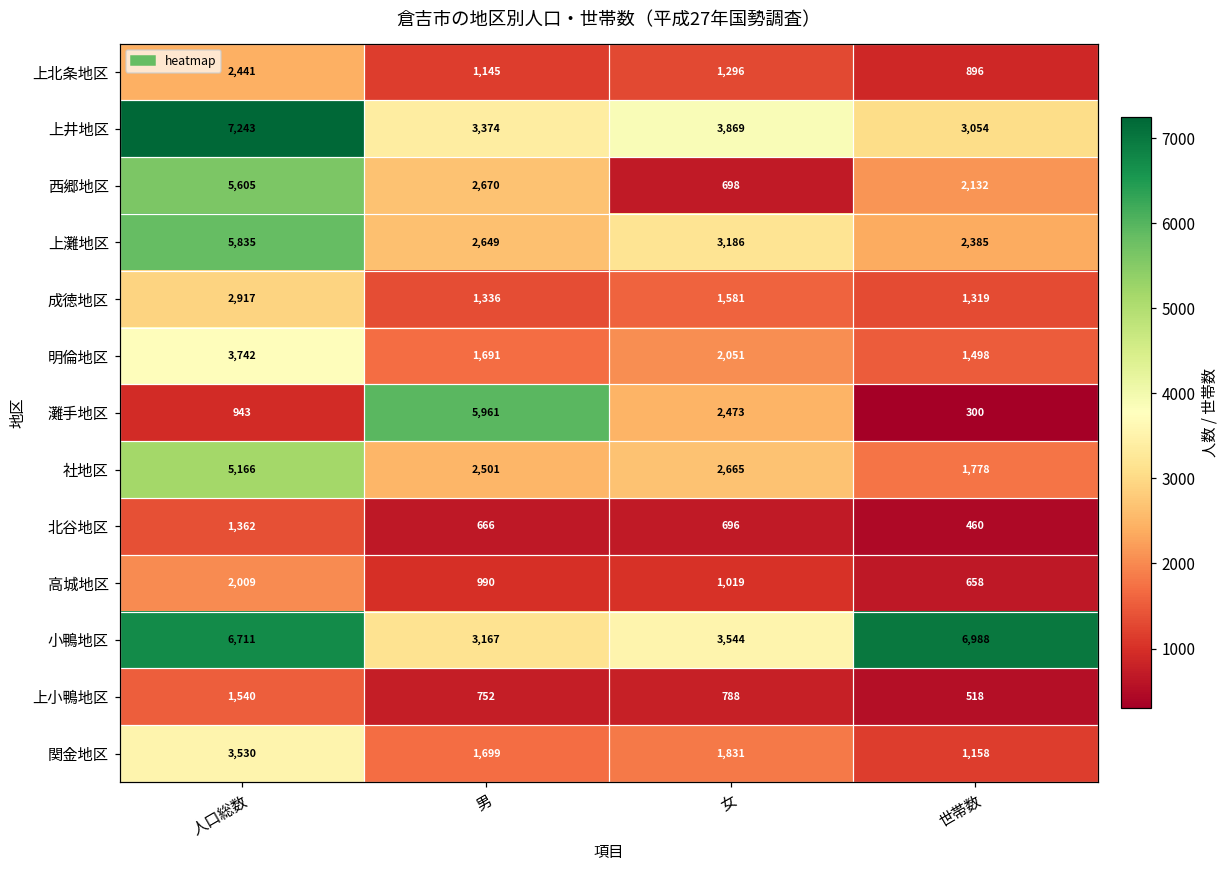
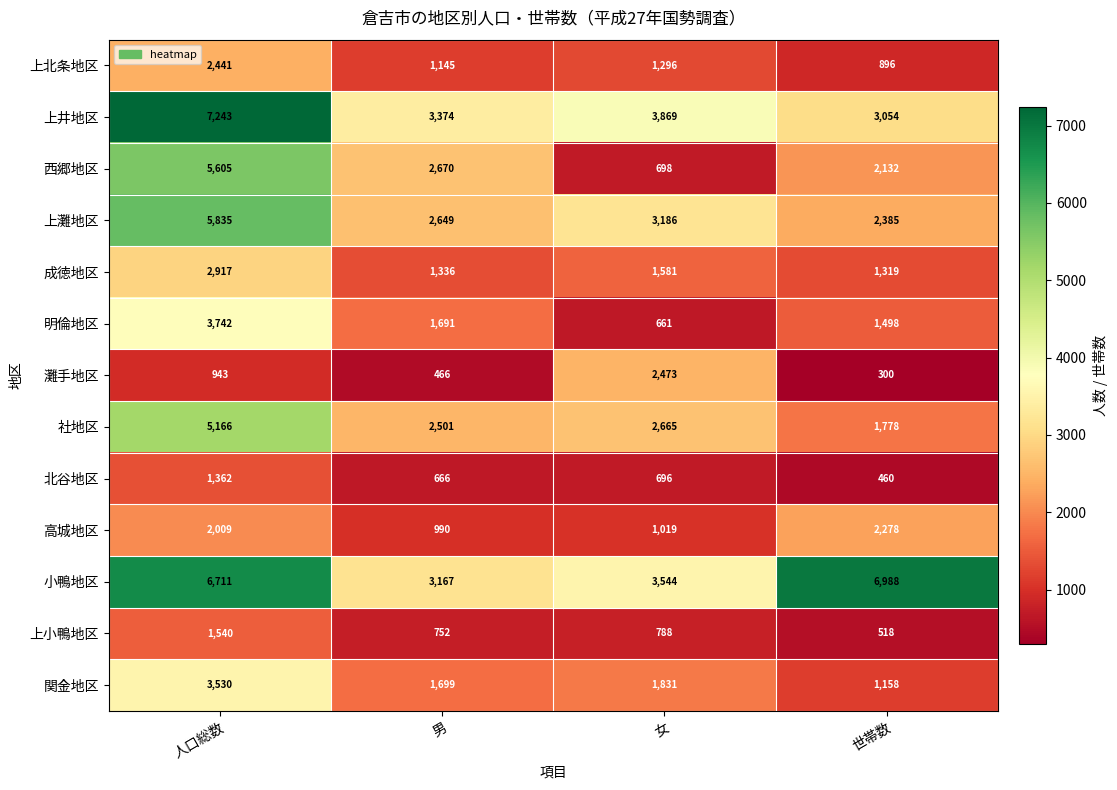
明倫地区, 女: 2,051 -> 661
灘手地区, 男: 5,961 -> 466
高城地区, 世帯数: 658 -> 2,278
